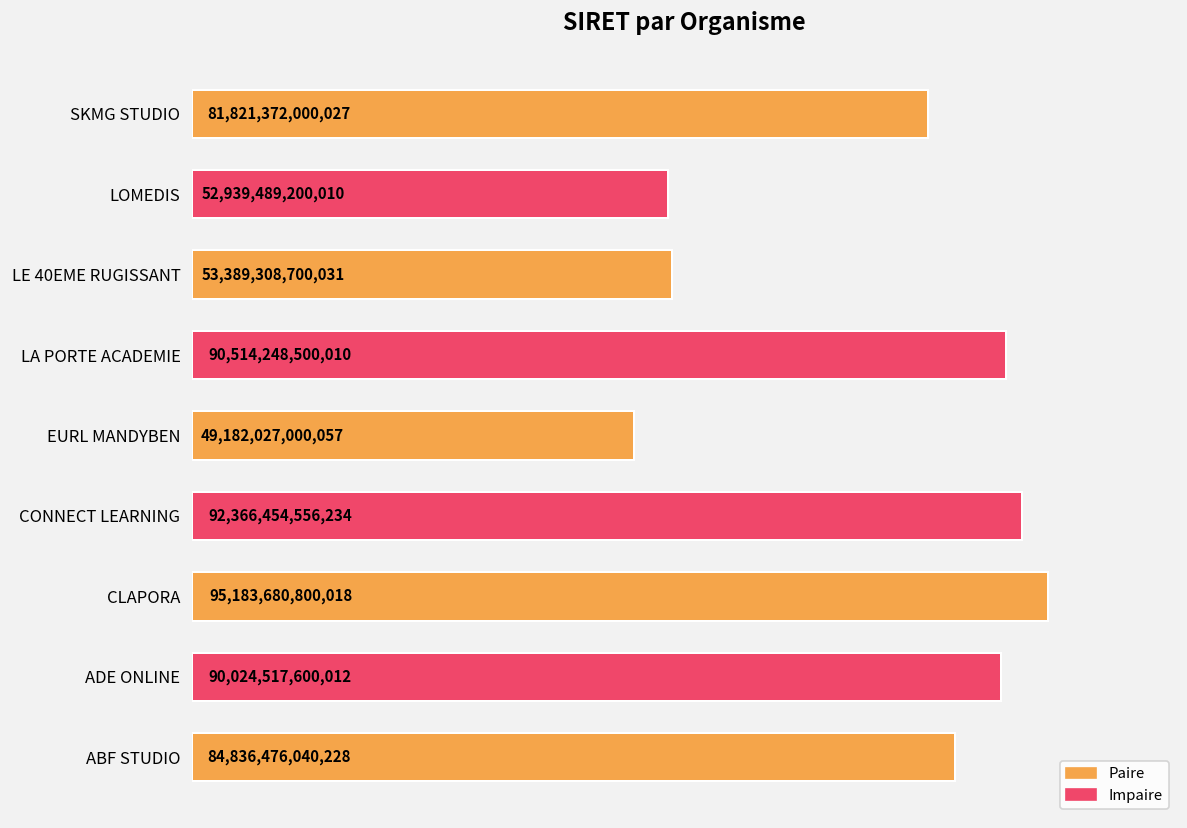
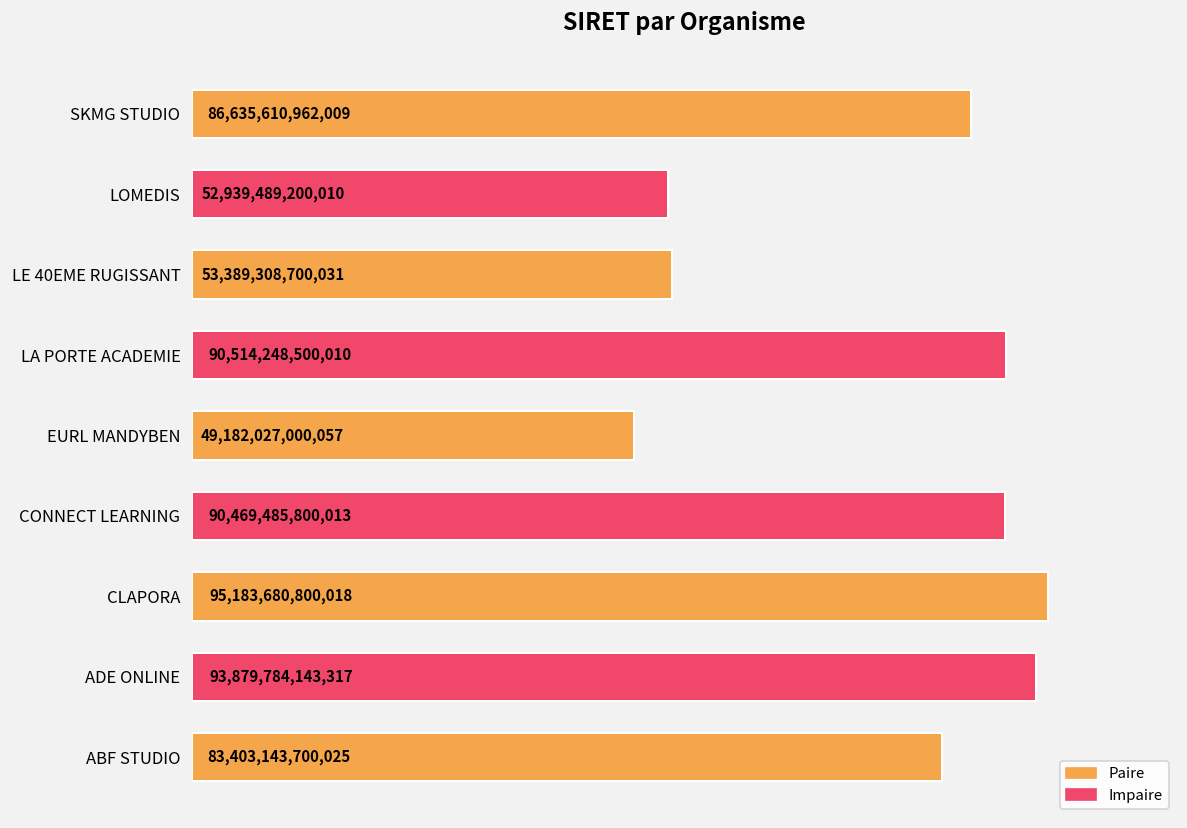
SKMG STUDIO: 81,821,372,000,027 -> 86,635,610,962,009
CONNECT LEARNING: 92,366,454,556,234 -> 90,469,485,800,013
ADE ONLINE: 90,024,517,600,012 -> 93,879,784,143,317
ABF STUDIO: 84,836,476,040,228 -> 83,403,143,700,025
